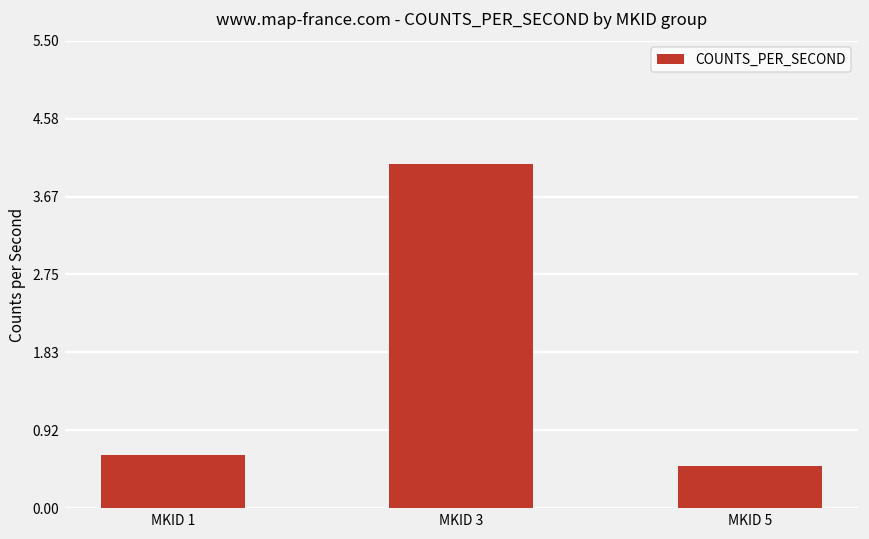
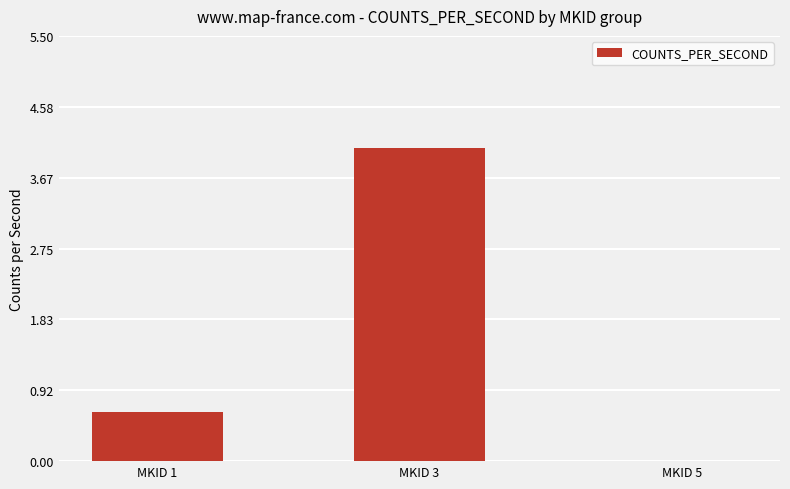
MKID 5: 0.5 -> 0.0
